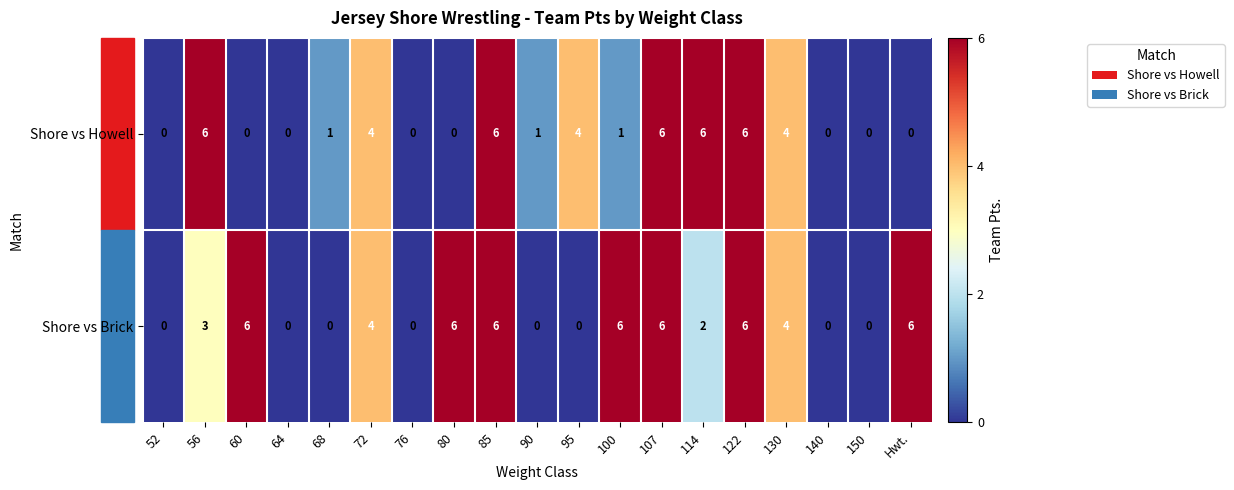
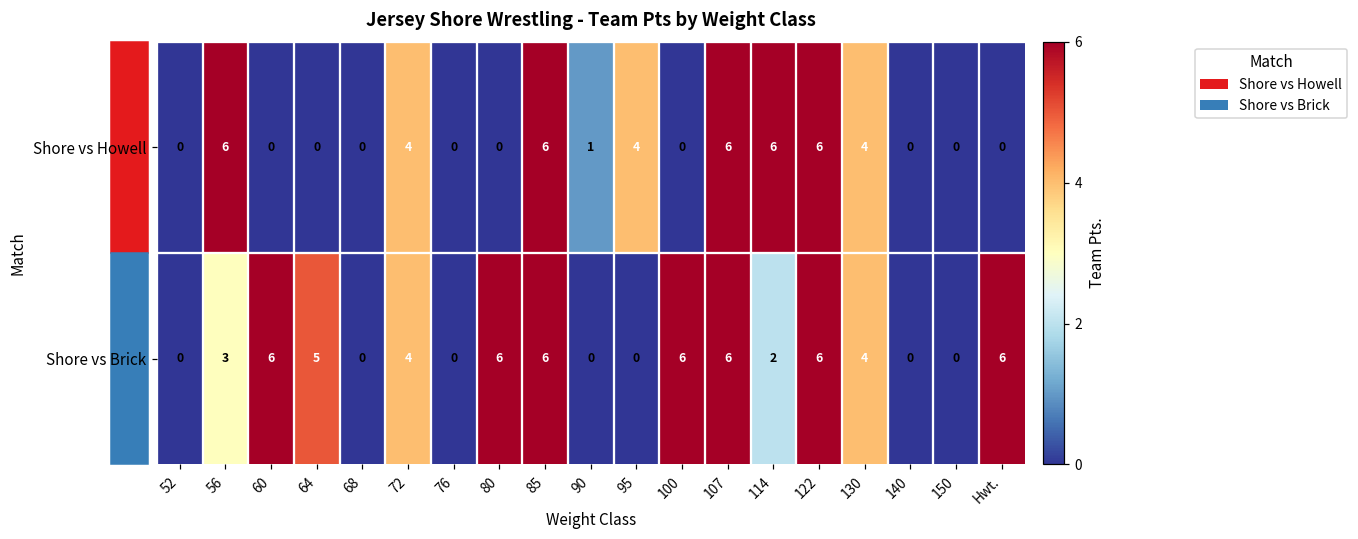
Shore vs Howell, 68: 1 -> 0
Shore vs Howell, 100: 1 -> 0
Shore vs Brick, 64: 0 -> 5
